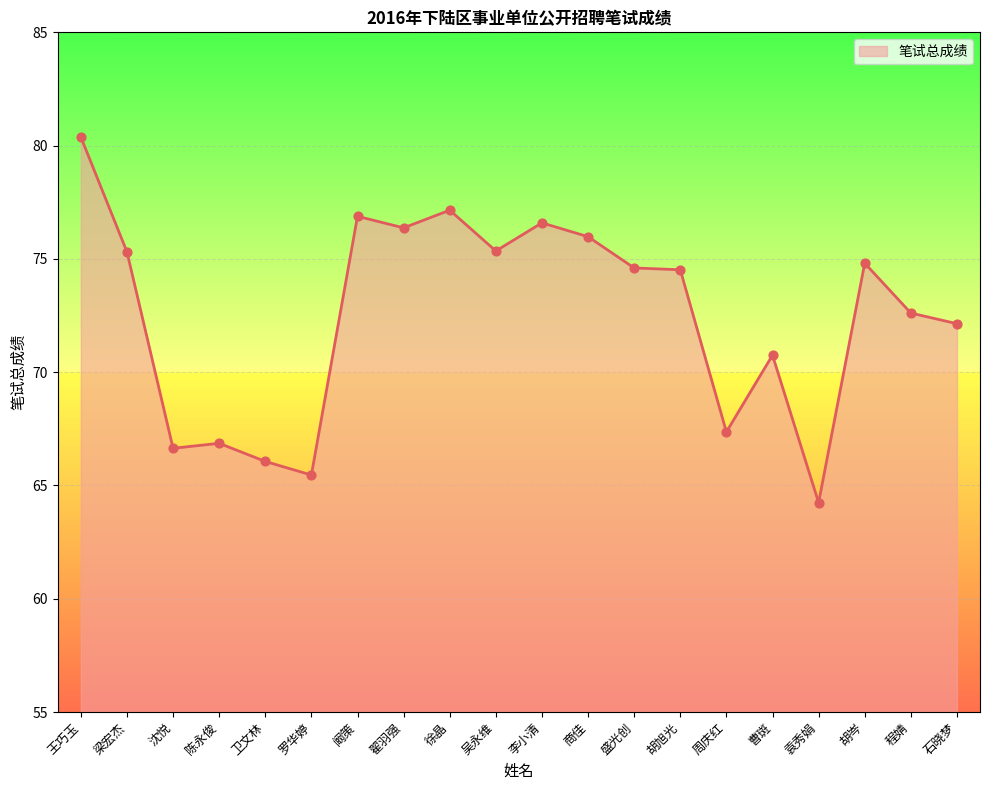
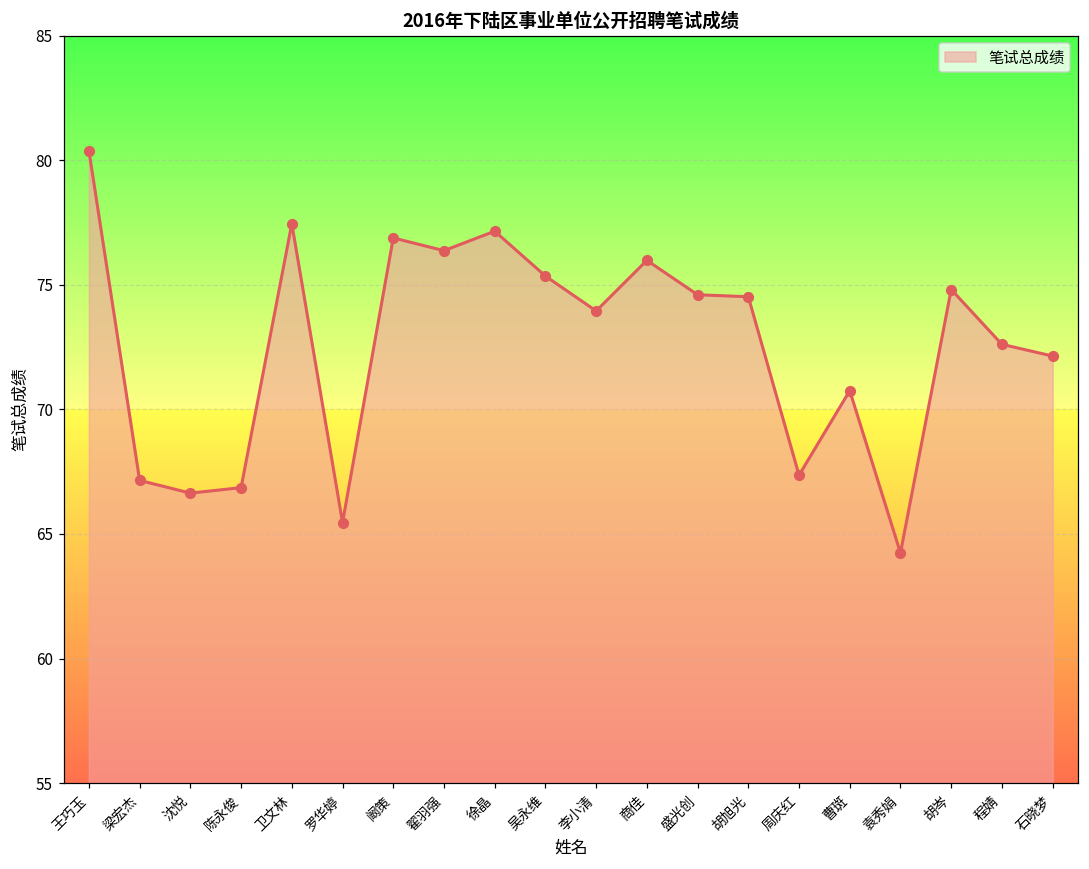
梁宏杰: 75.3 -> 67.2
卫文林: 66.1 -> 77.5
李小清: 76.6 -> 74.0
